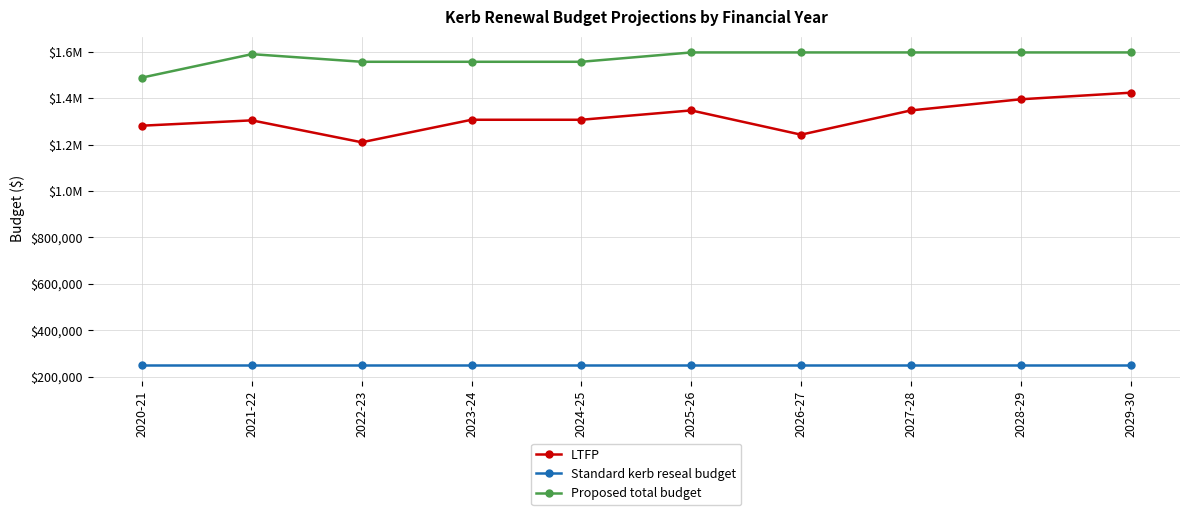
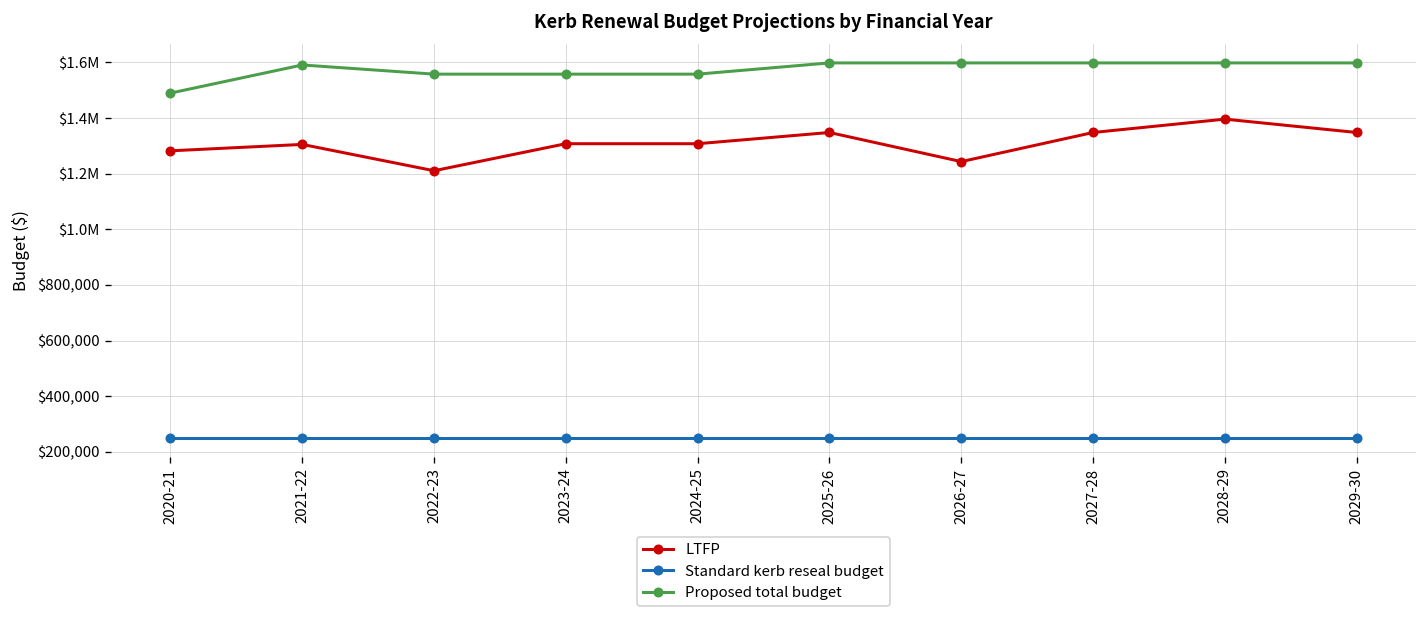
LTFP, 2029-30: $1,420,000 -> $1,350,000
